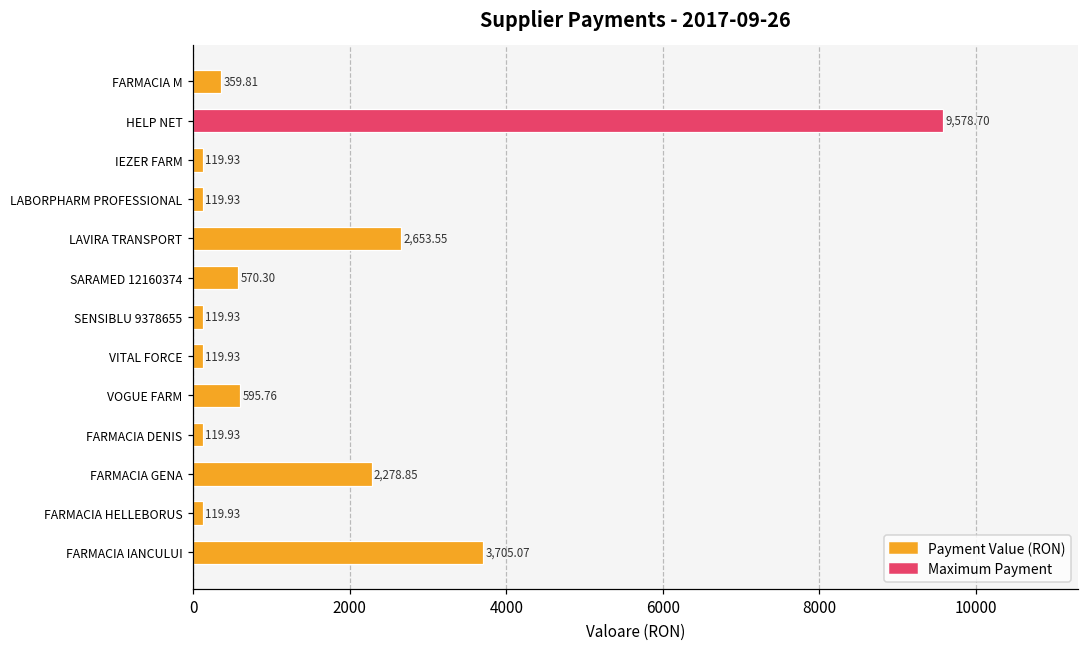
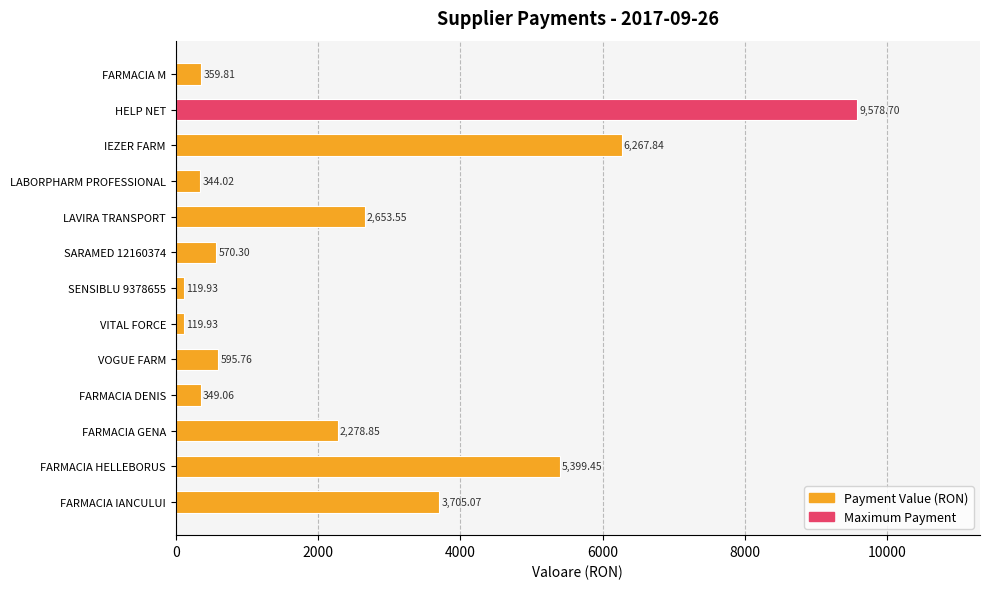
IEZER FARM: 119.93 -> 6,267.84
LABORPHARM PROFESSIONAL: 119.93 -> 344.02
FARMACIA DENIS: 119.93 -> 349.06
FARMACIA HELLEBORUS: 119.93 -> 5,399.45
